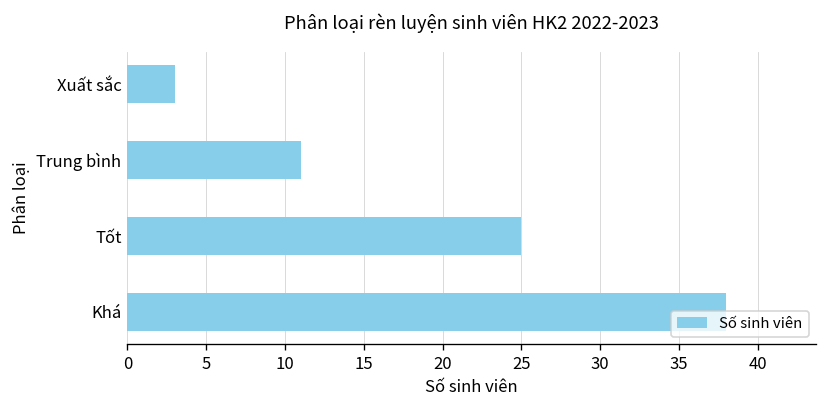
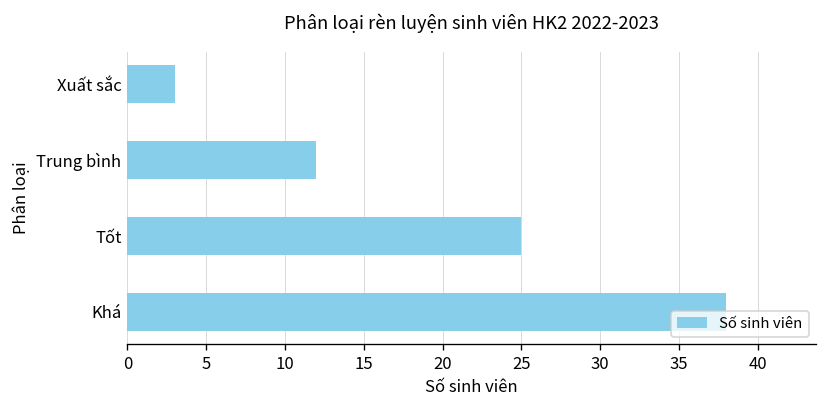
Trung bình: 11 -> 12
